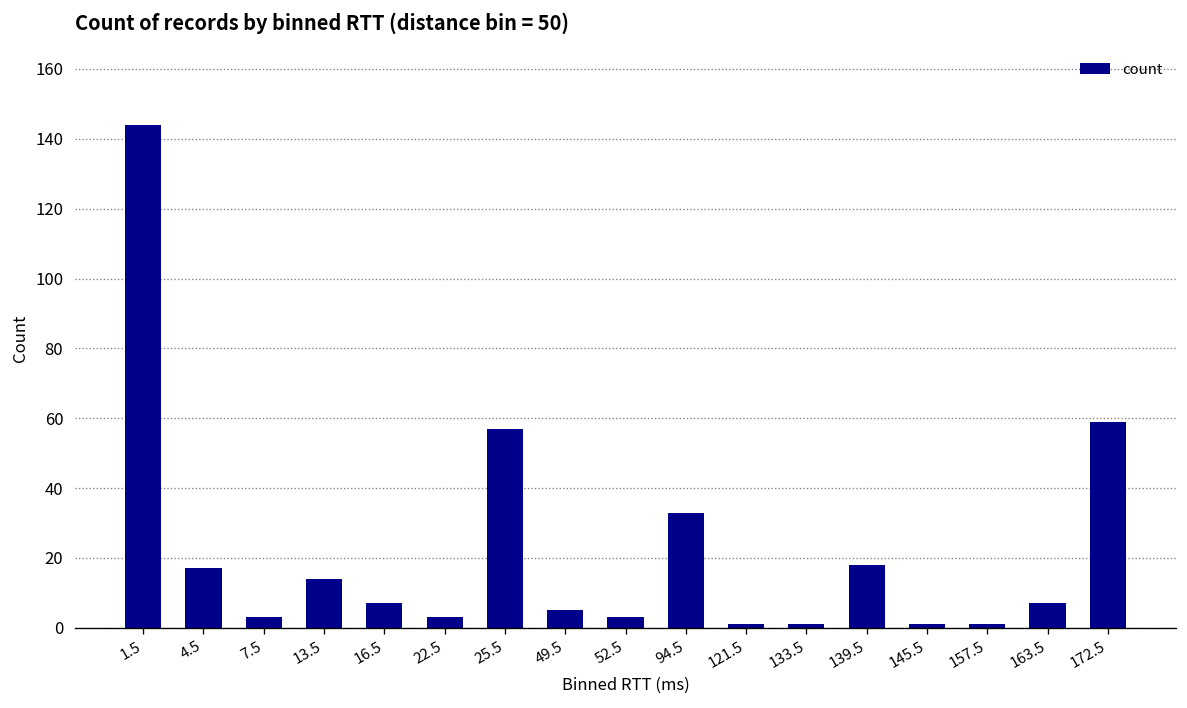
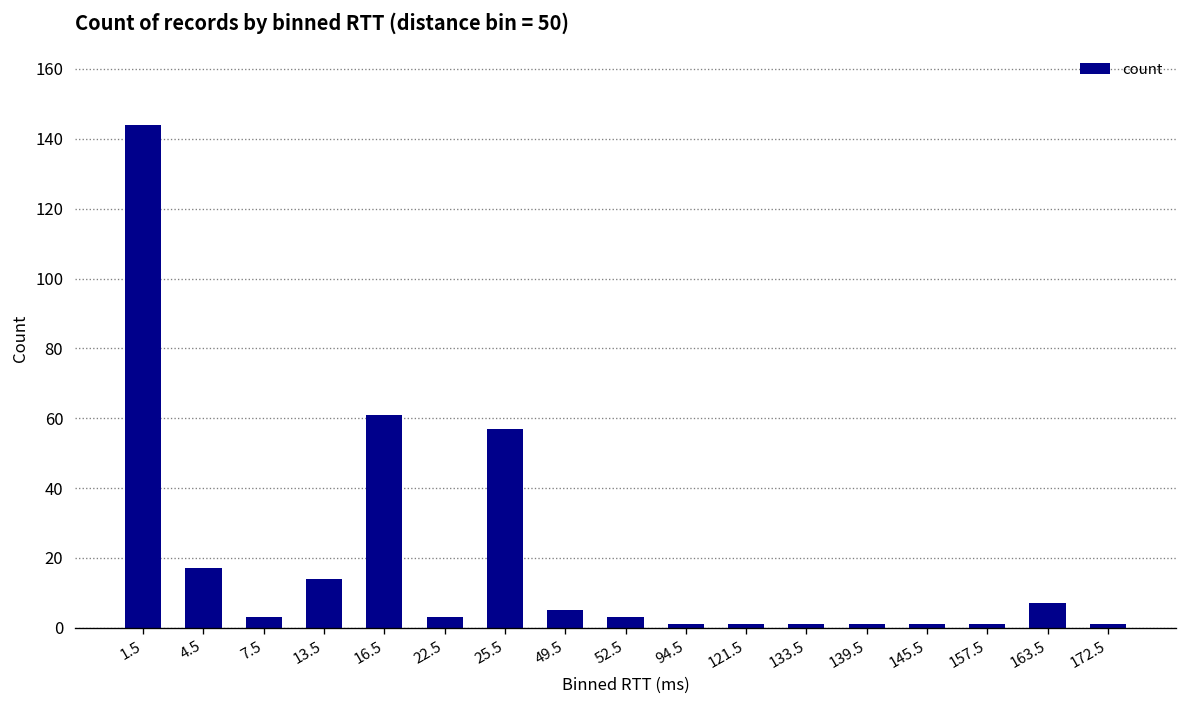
16.5: 7 -> 61
94.5: 33 -> 1
139.5: 18 -> 1
172.5: 59 -> 1
